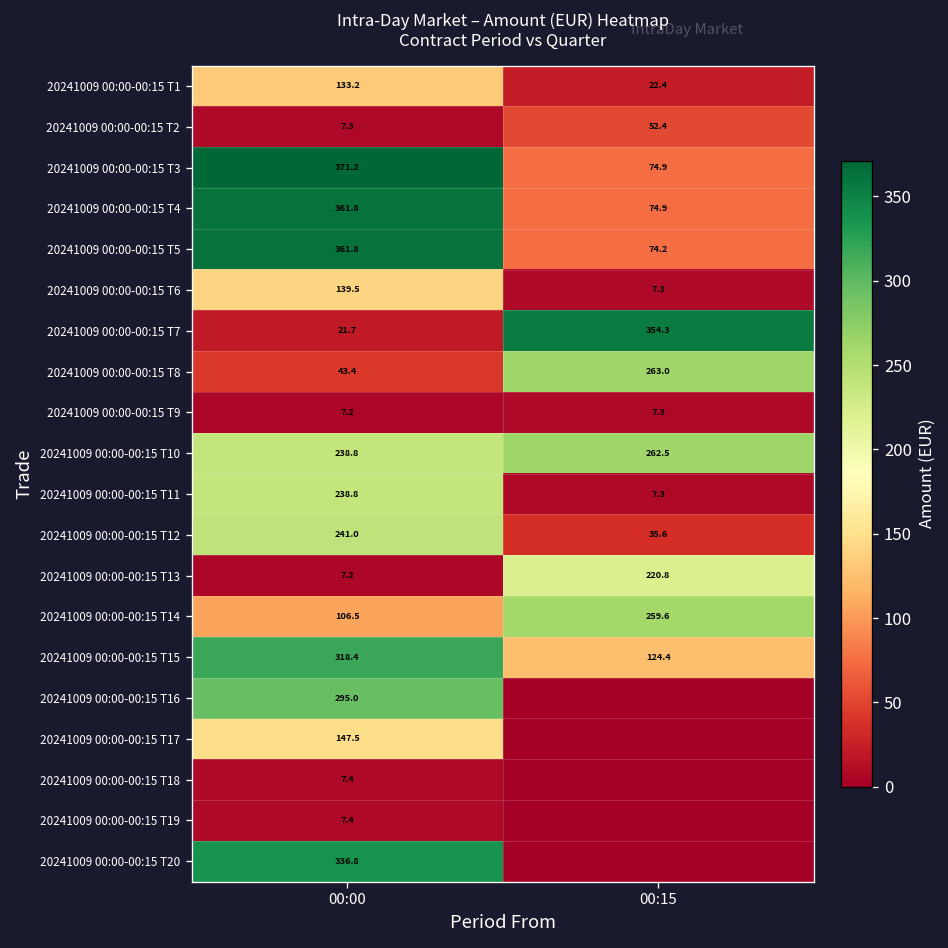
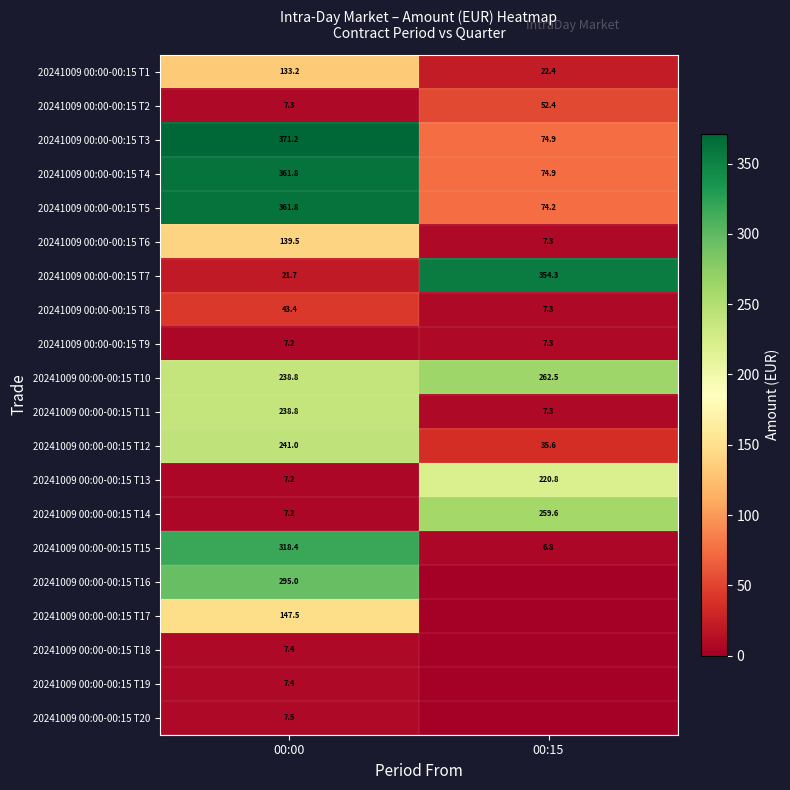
20241009 00:00-00:15 T8, 00:15: 263.0 -> 7.3
20241009 00:00-00:15 T14, 00:00: 106.5 -> 7.2
20241009 00:00-00:15 T15, 00:15: 124.4 -> 6.8
20241009 00:00-00:15 T20, 00:00: 336.8 -> 7.5
